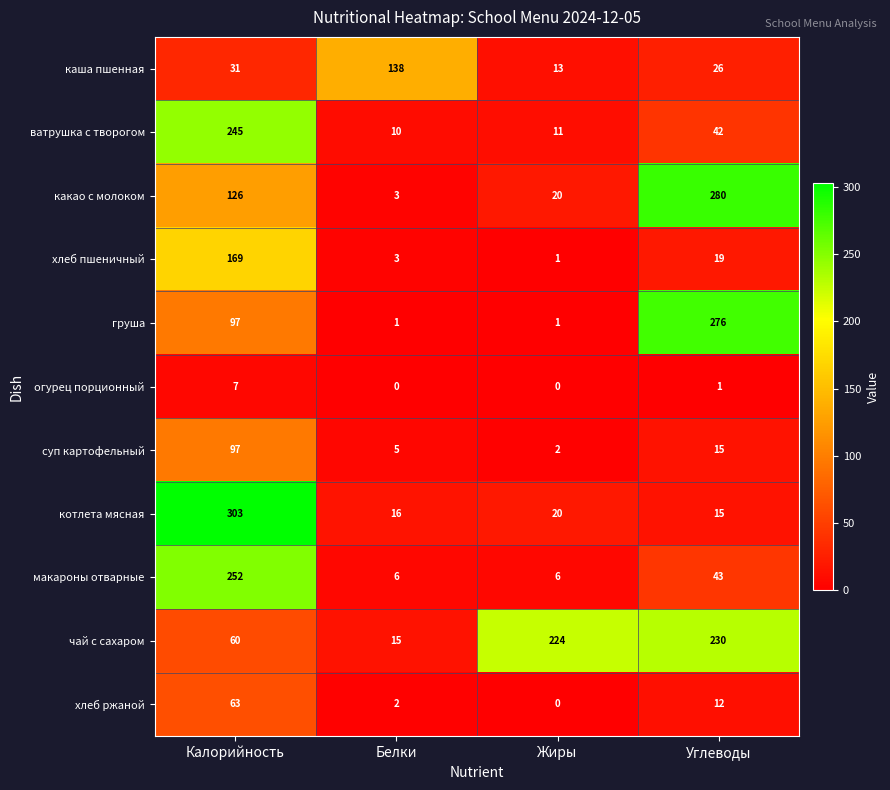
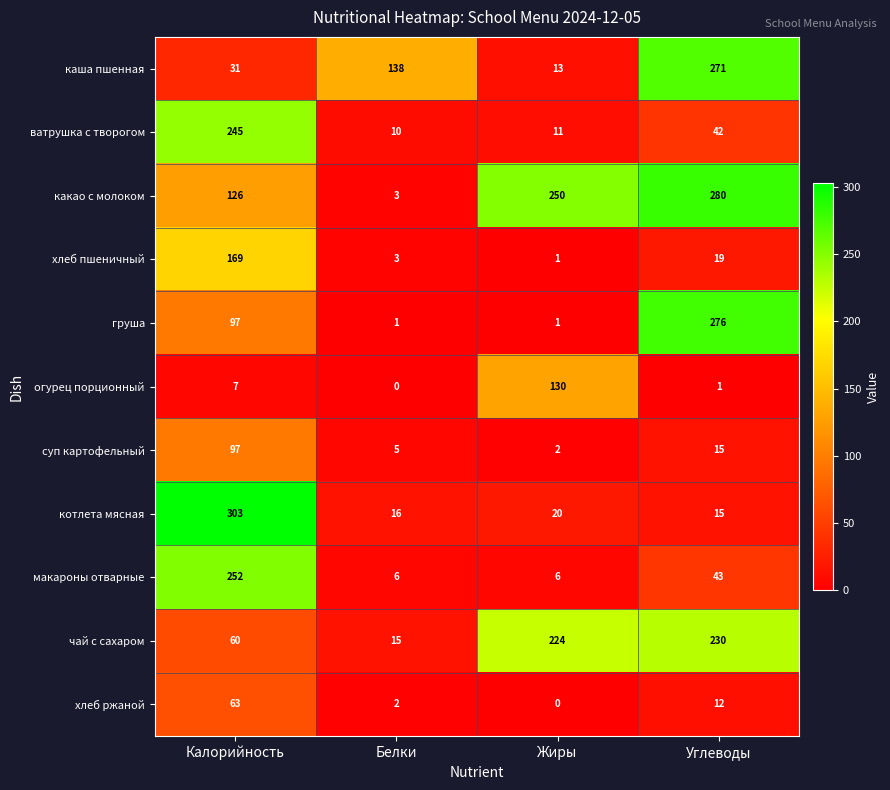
каша пшенная, Углеводы: 26 -> 271
какао с молоком, Жиры: 20 -> 250
огурец порционный, Жиры: 0 -> 130
